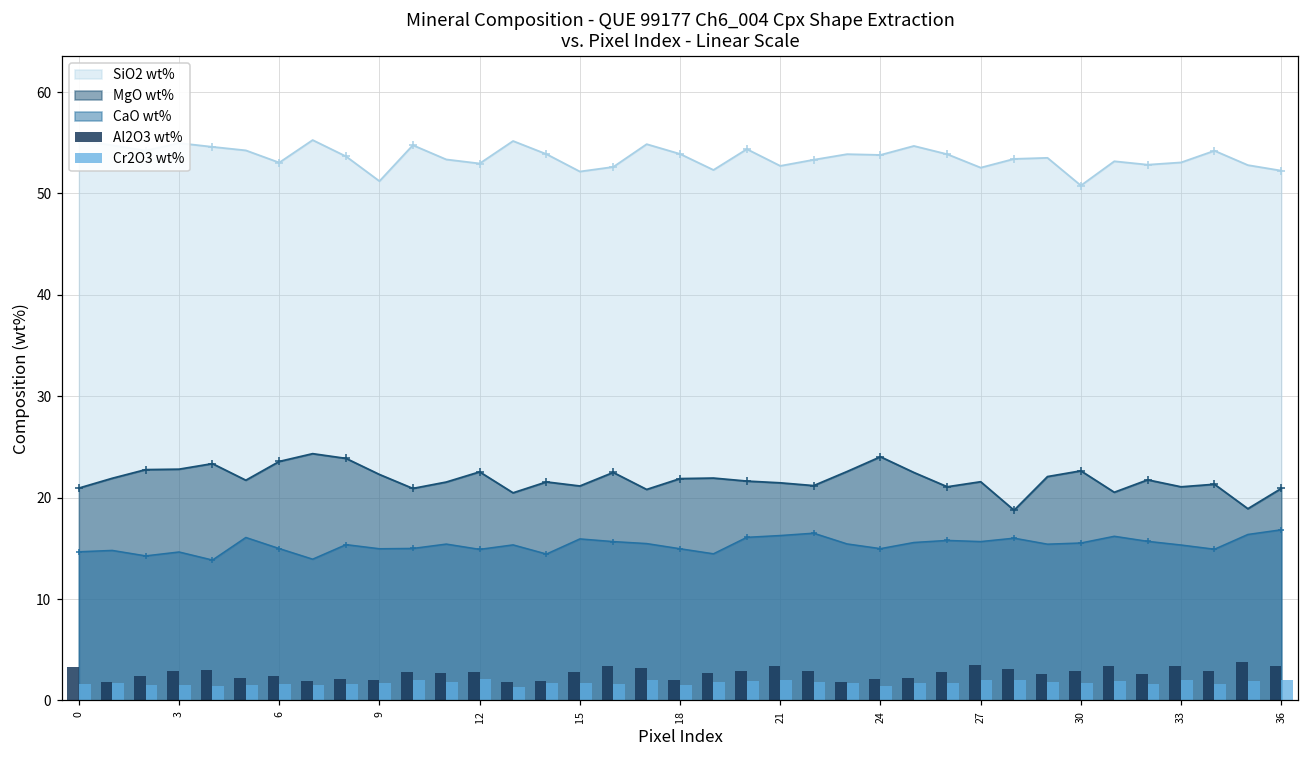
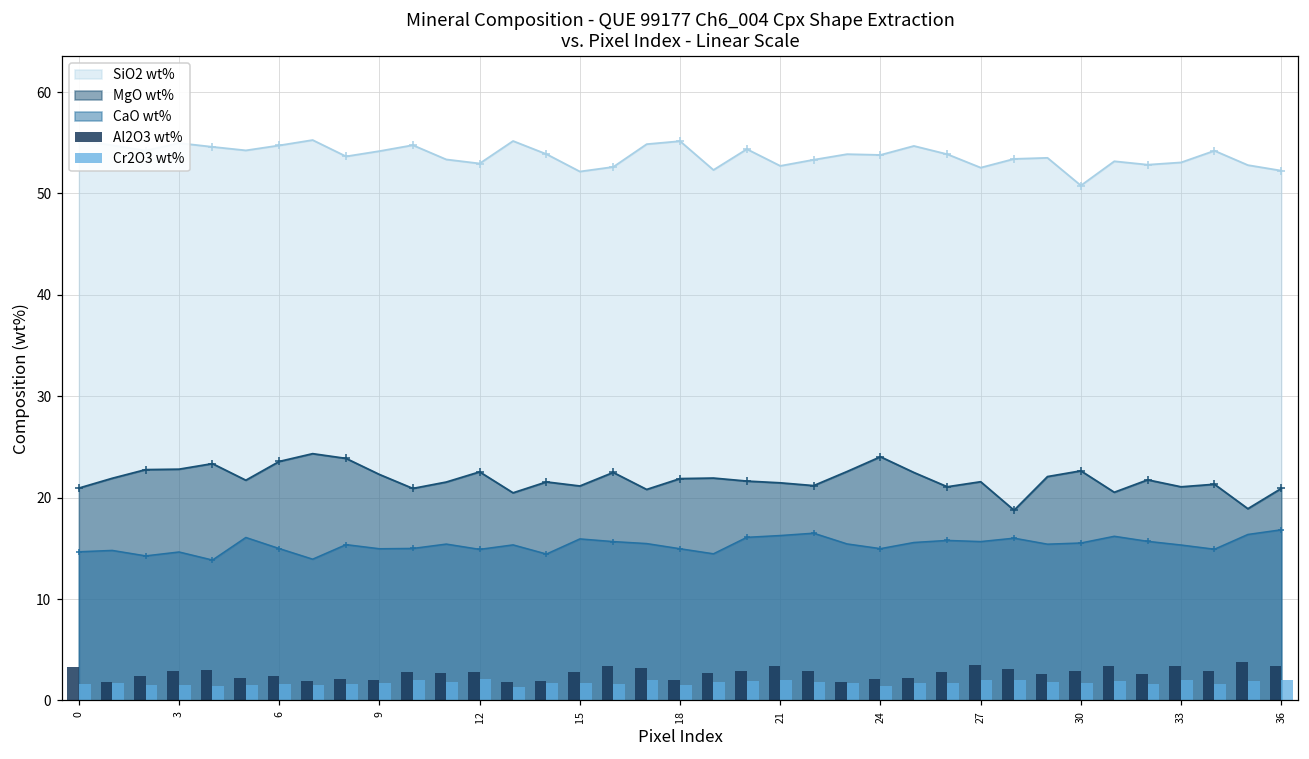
SiO2 wt%, 6: 53 -> 55
SiO2 wt%, 9: 51 -> 54
SiO2 wt%, 18: 54 -> 55
